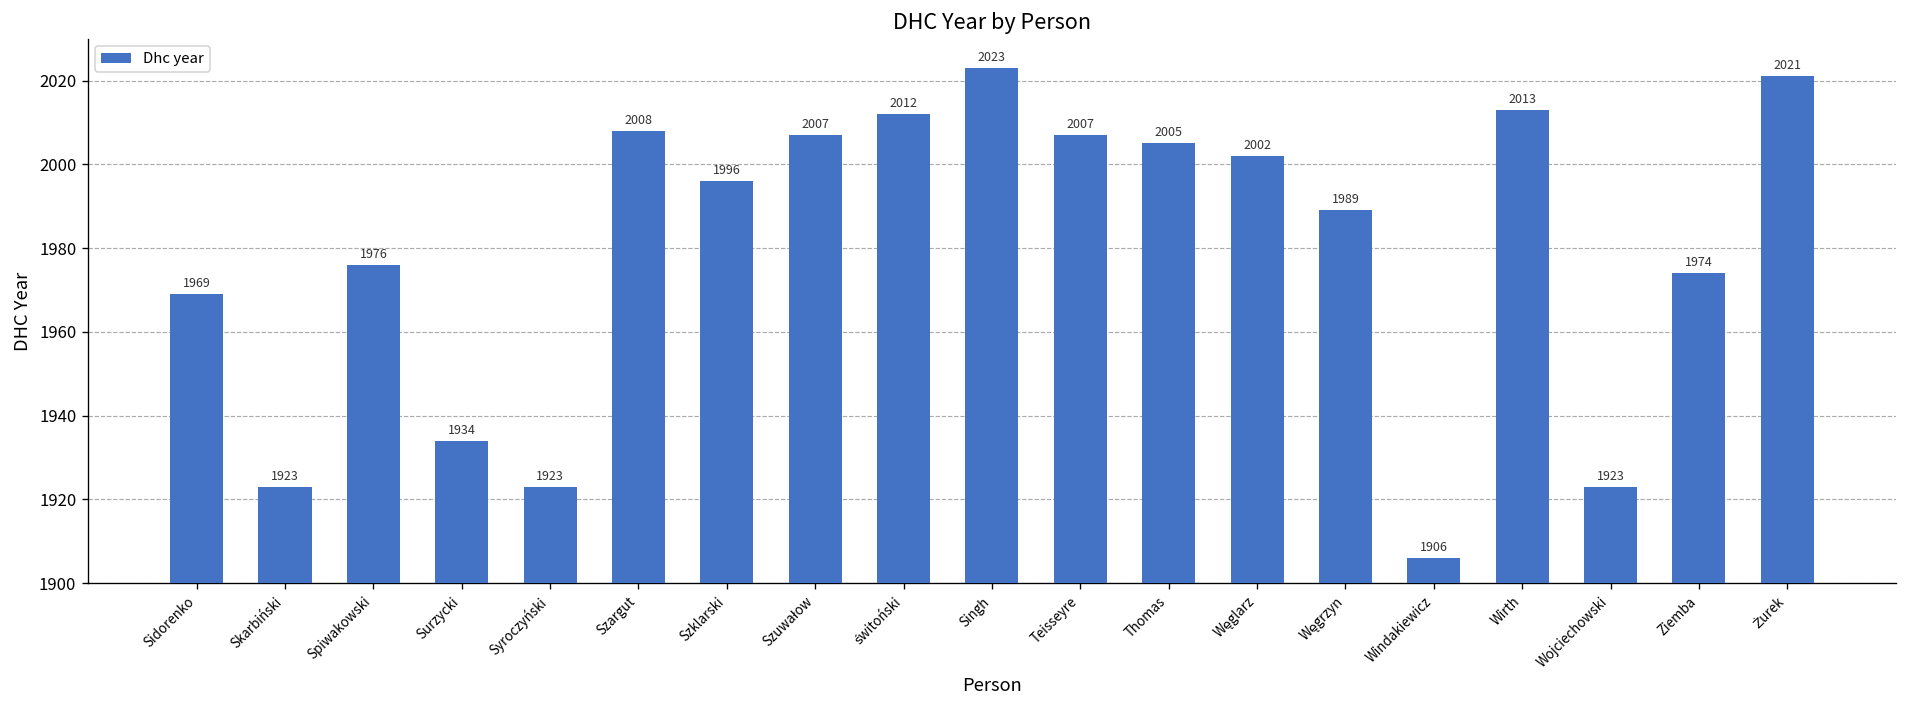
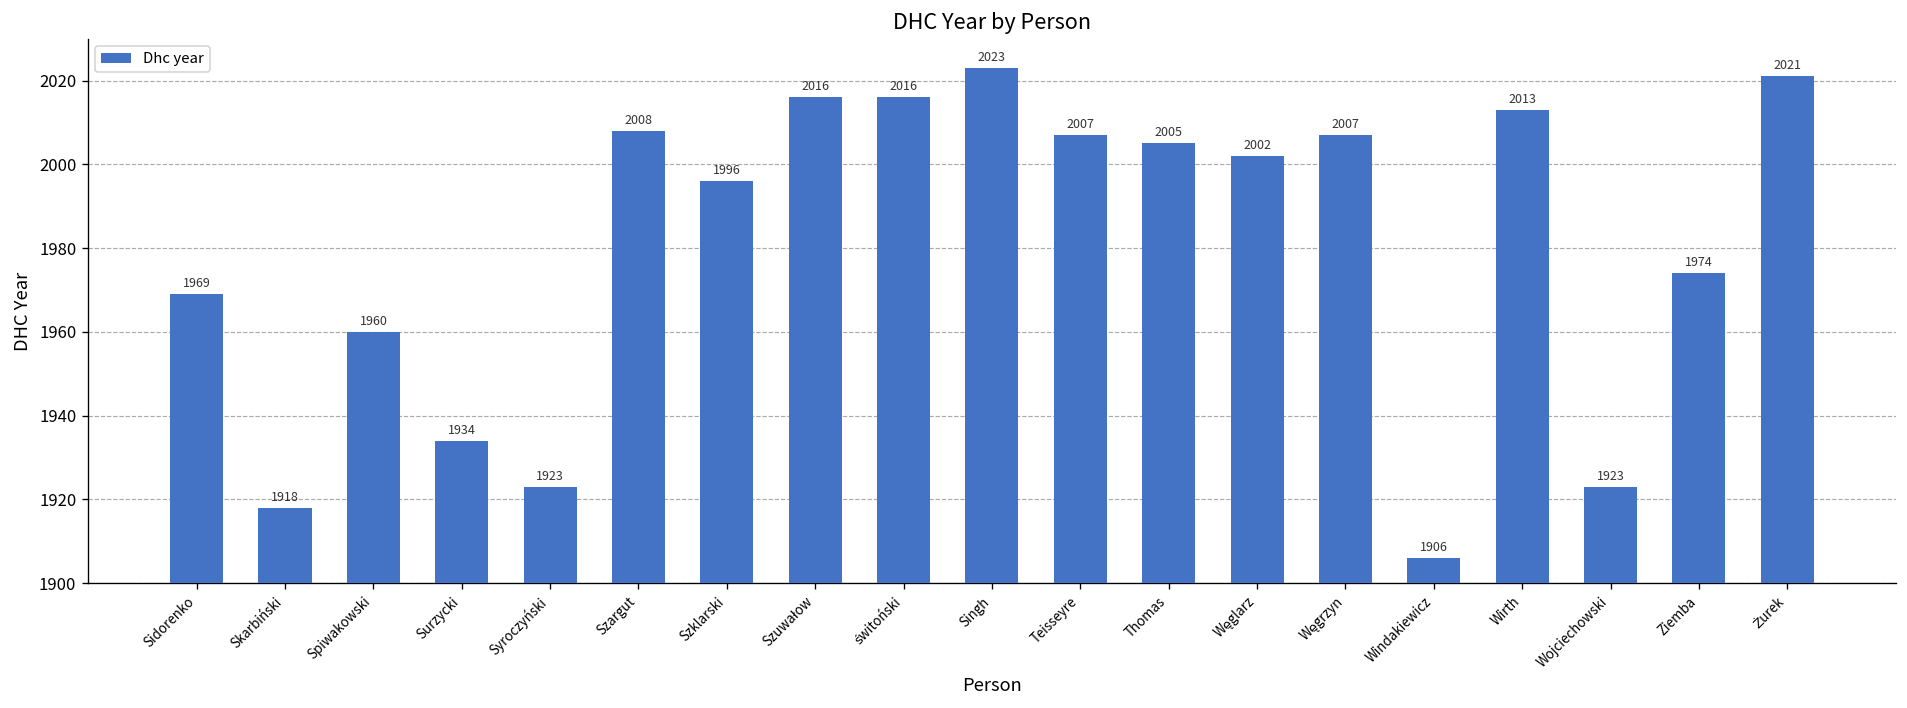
Skarbiński: 1923 -> 1918
Spiwakowski: 1976 -> 1960
Szuwałow: 2007 -> 2016
świtoński: 2012 -> 2016
Węgrzyn: 1989 -> 2007
